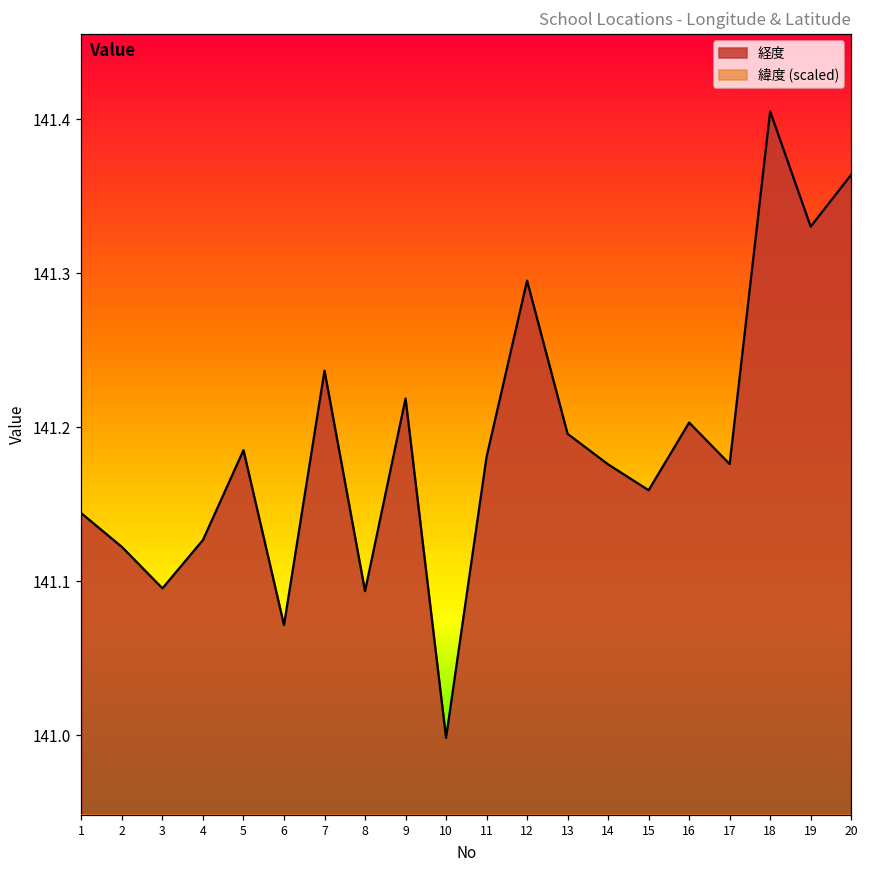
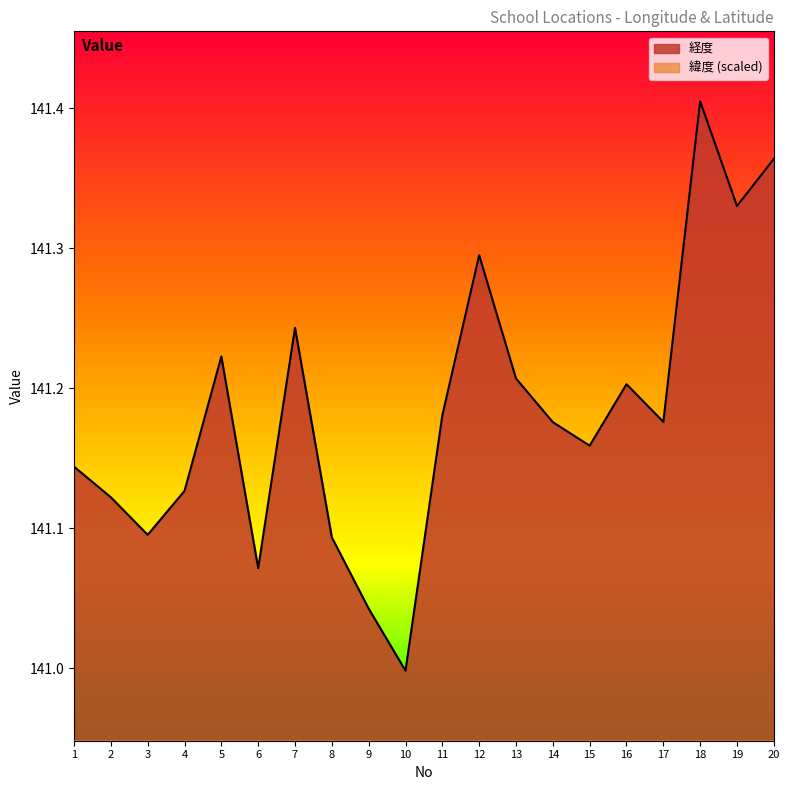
経度, 5: 141.185 -> 141.223
経度, 7: 141.237 -> 141.243
経度, 9: 141.219 -> 141.043
経度, 13: 141.196 -> 141.207
